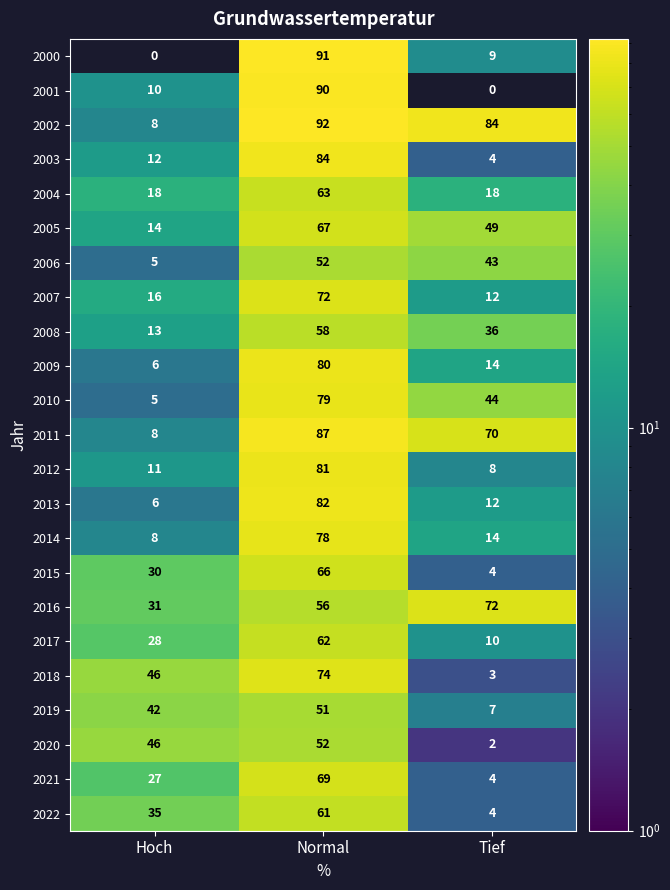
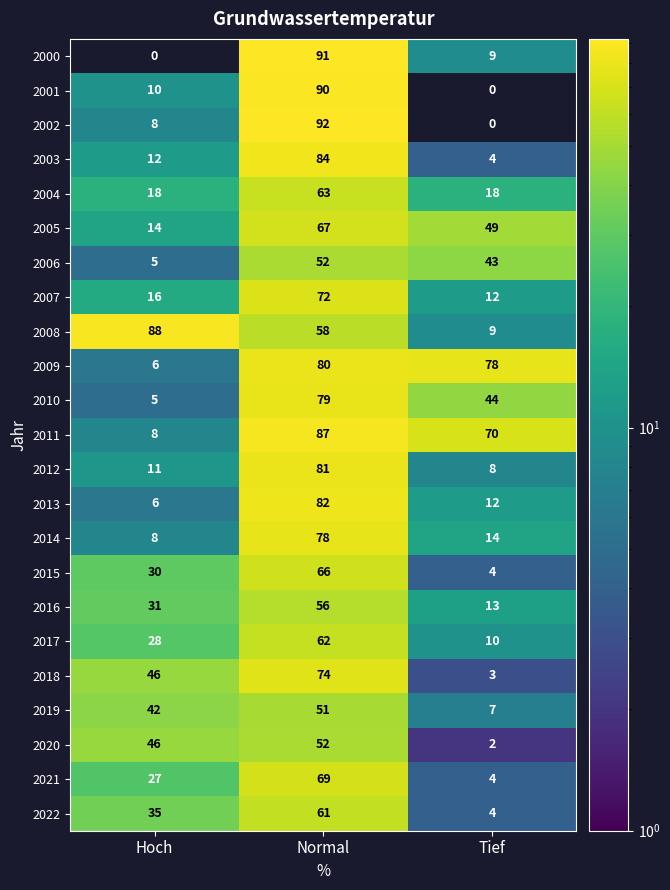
2002, Tief: 84 -> 0
2008, Hoch: 13 -> 88
2008, Tief: 36 -> 9
2009, Tief: 14 -> 78
2016, Tief: 72 -> 13
